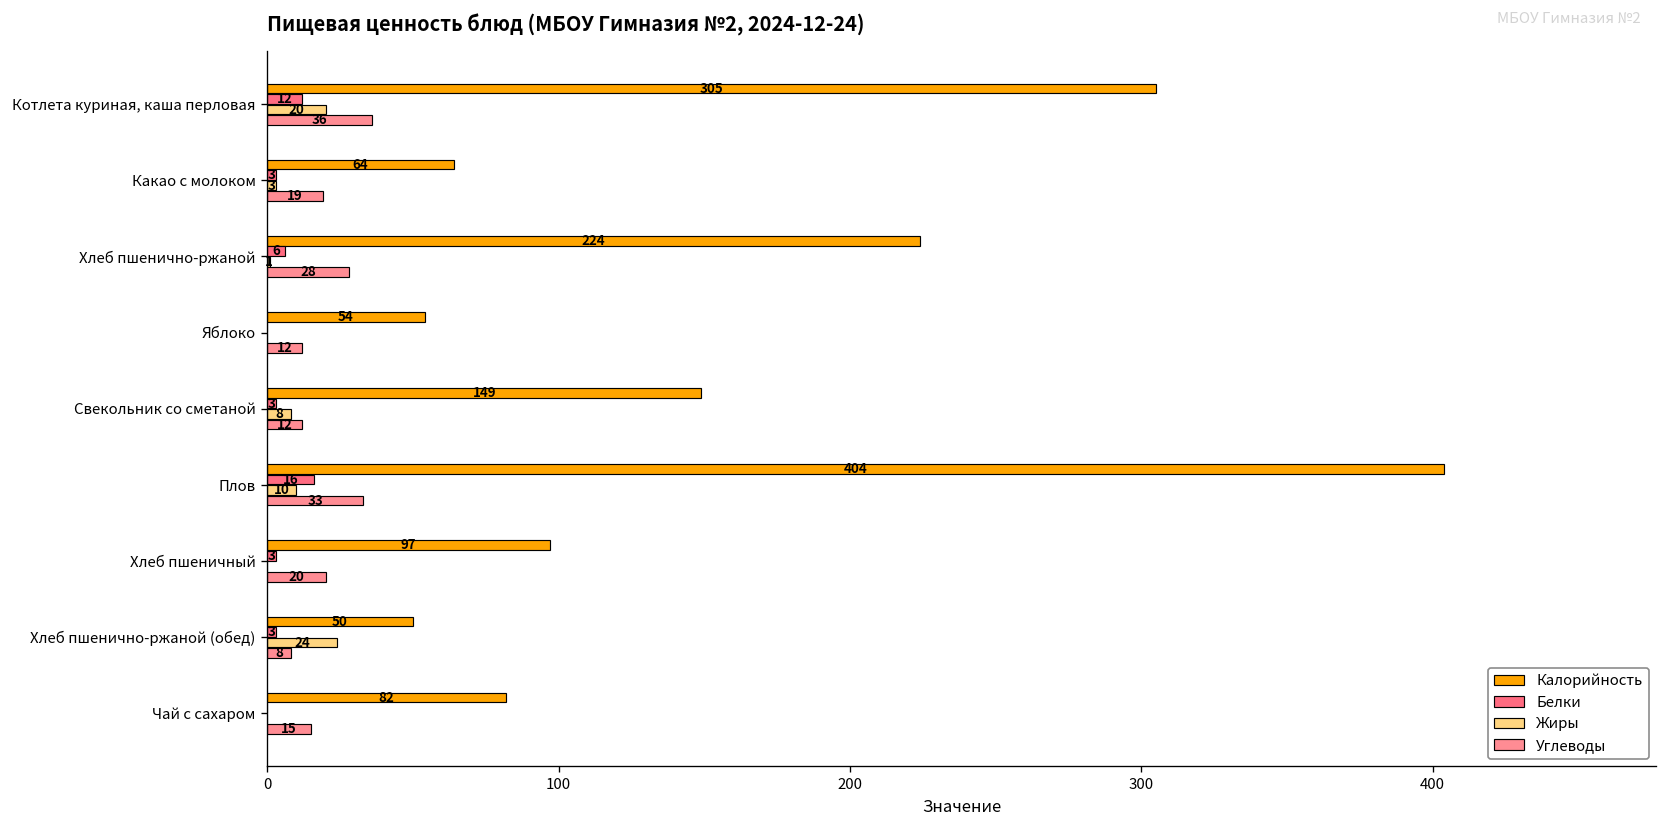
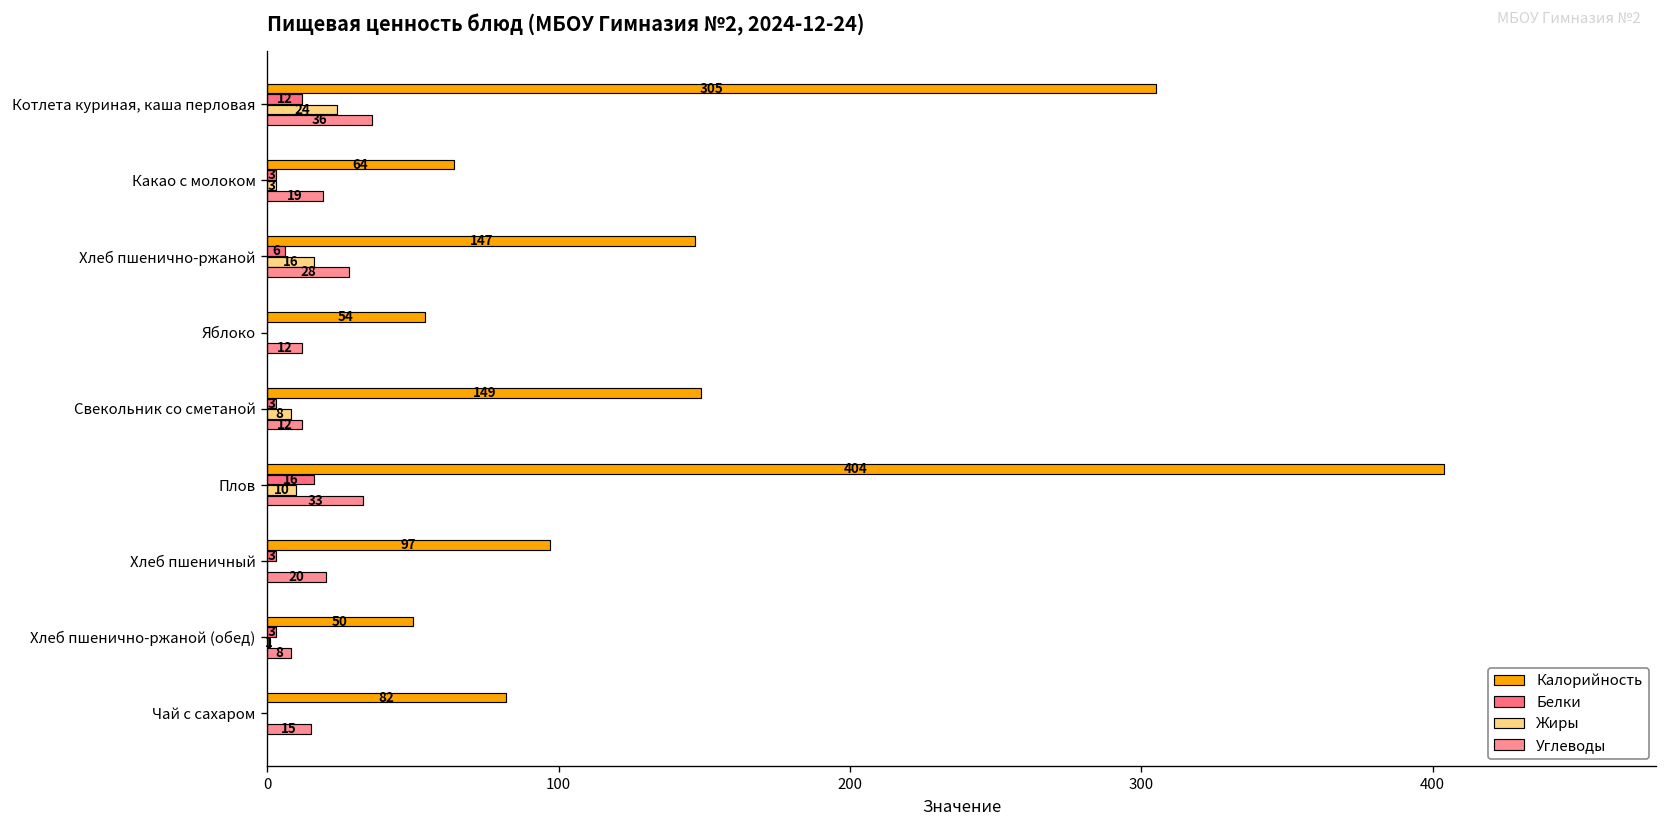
Жиры, Котлета куриная, каша перловая: 20 -> 24
Калорийность, Хлеб пшенично-ржаной: 224 -> 147
Жиры, Хлеб пшенично-ржаной: 1 -> 16
Жиры, Хлеб пшенично-ржаной (обед): 24 -> 1
